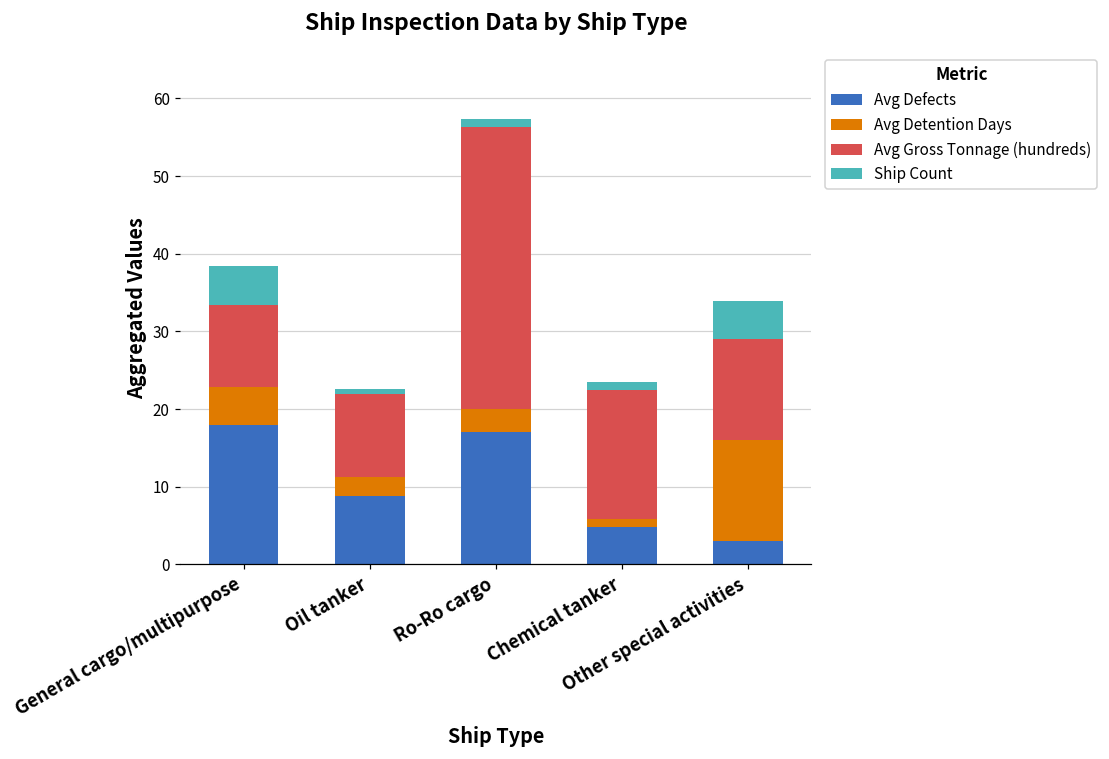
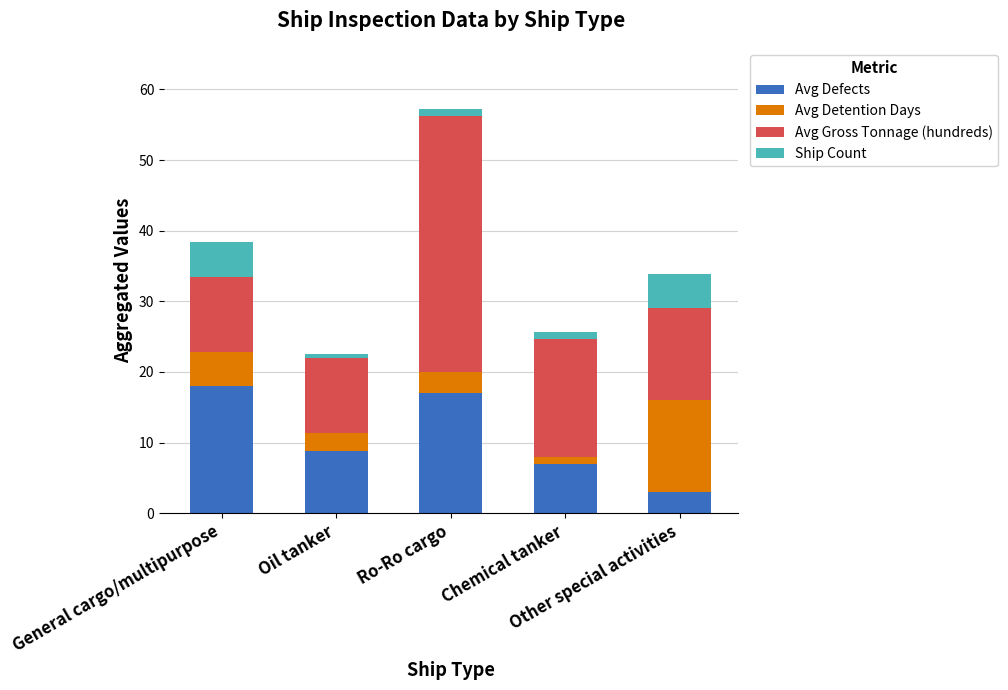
Avg Defects, Chemical tanker: 5 -> 7
